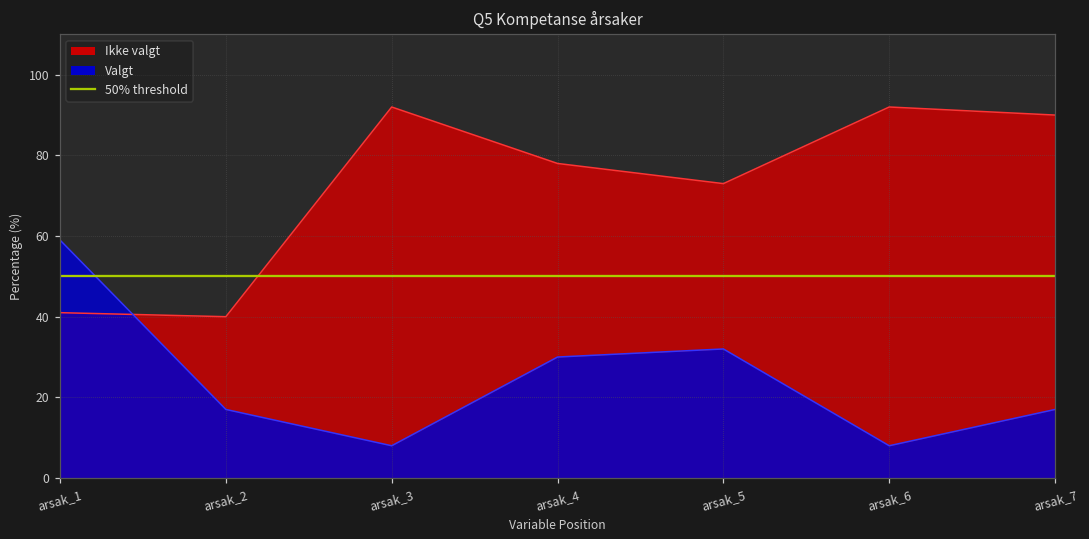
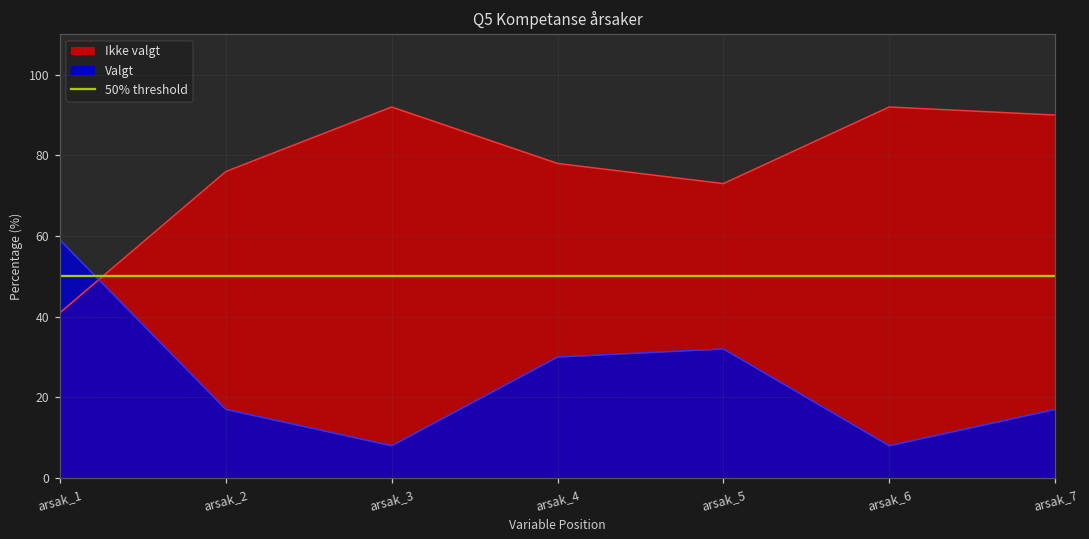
Ikke valgt, arsak_2: 40 -> 76
